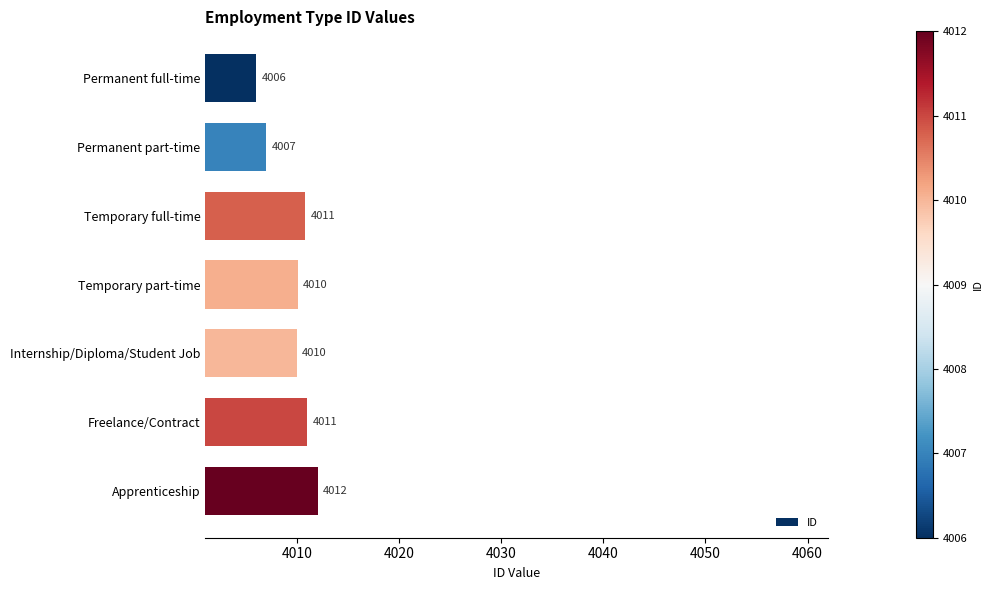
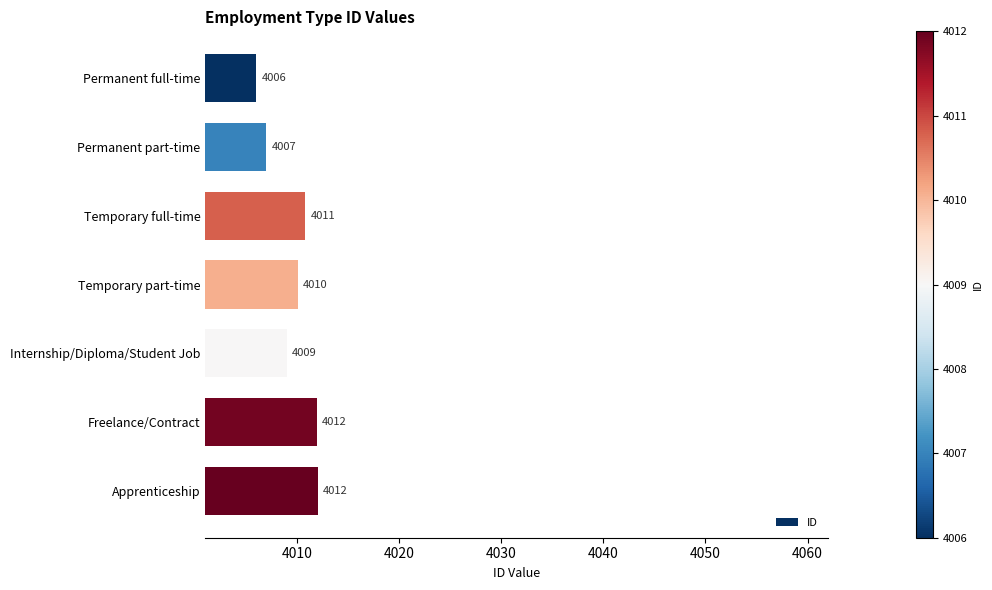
Internship/Diploma/Student Job: 4010 -> 4009
Freelance/Contract: 4011 -> 4012
